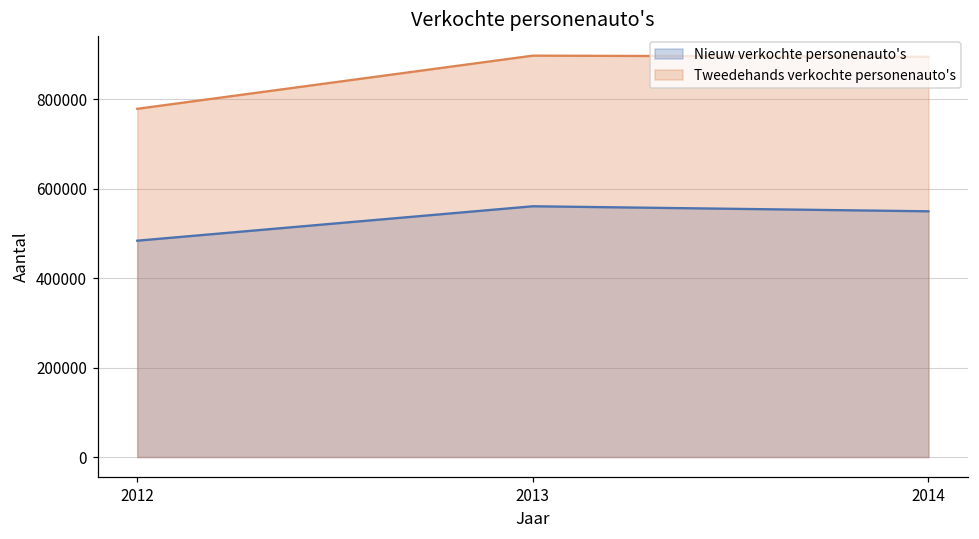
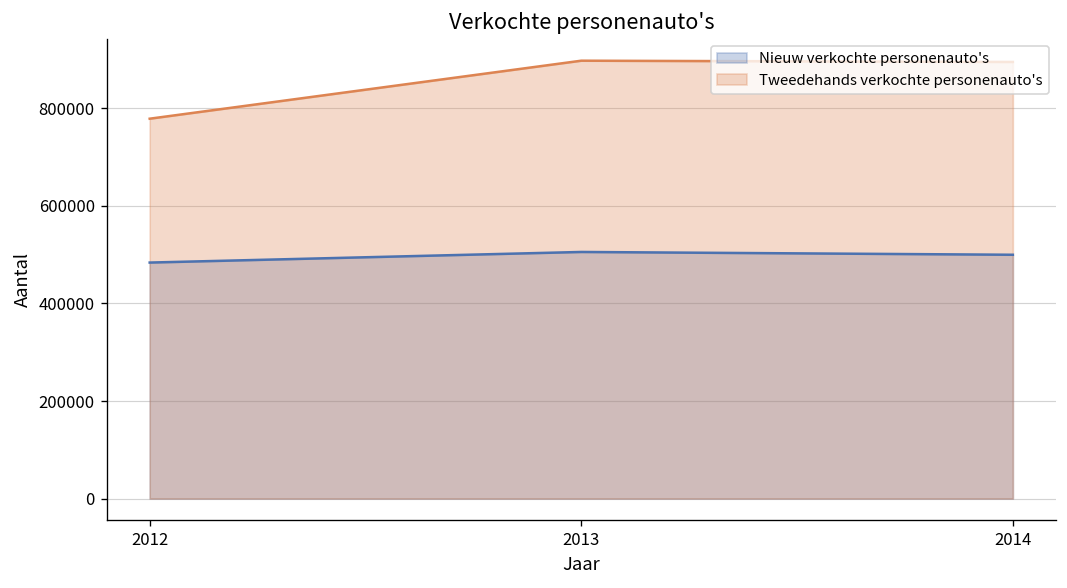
Nieuw verkochte personenauto's, 2013: 560000 -> 510000
Nieuw verkochte personenauto's, 2014: 550000 -> 500000
